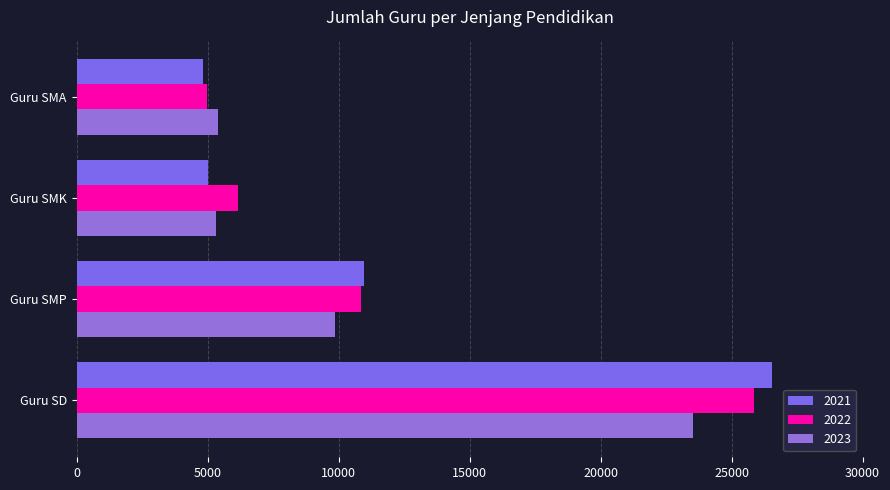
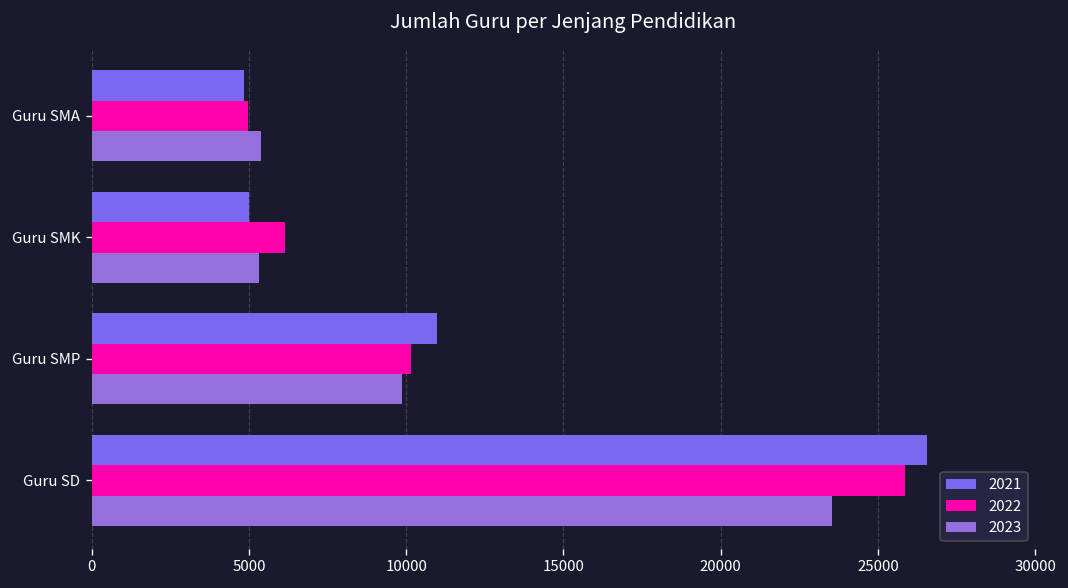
2022, Guru SMP: 10800 -> 10100
